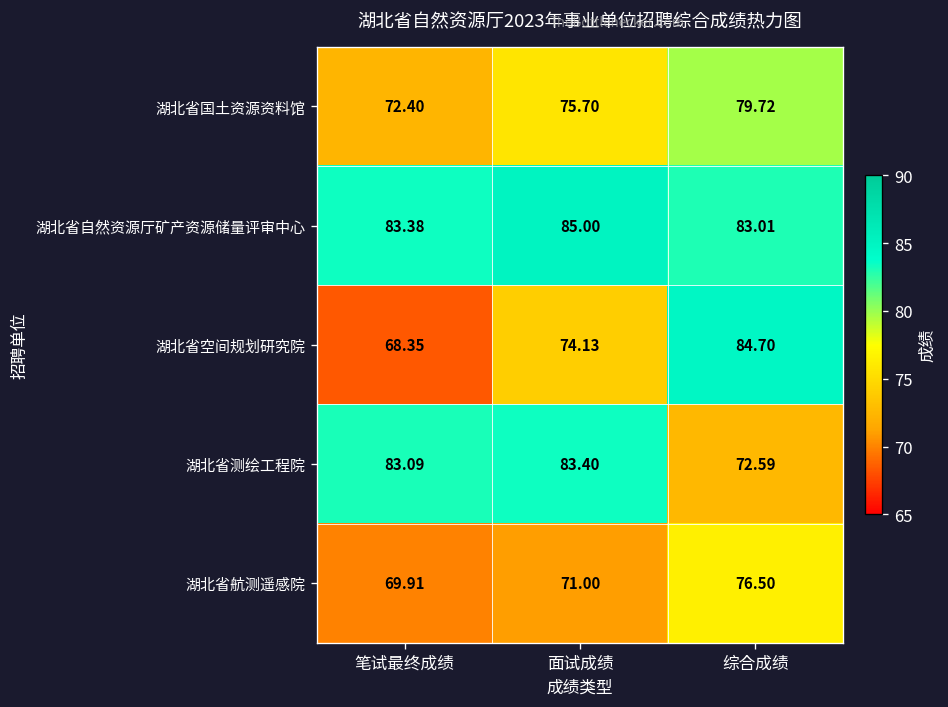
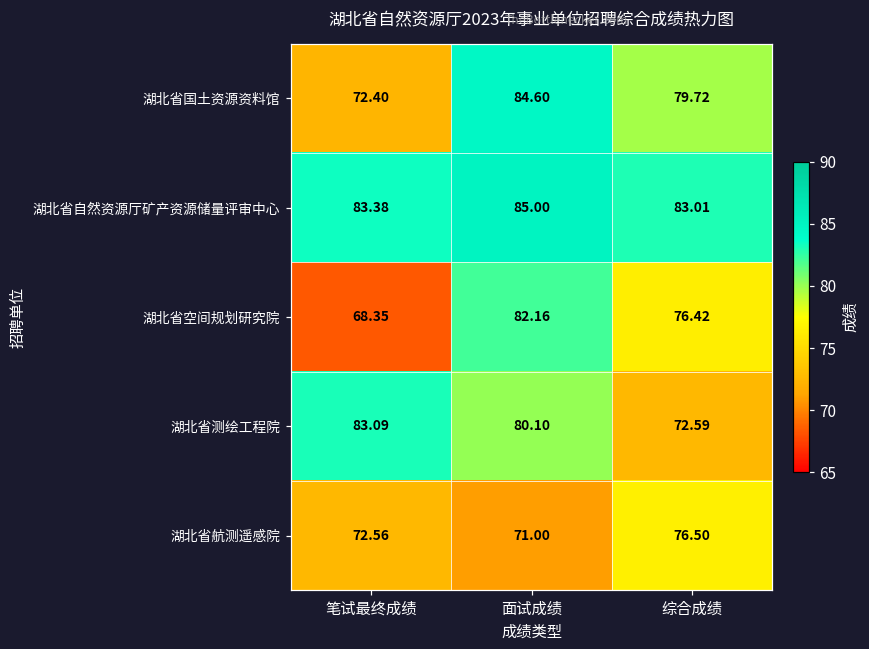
湖北省国土资源资料馆, 面试成绩: 75.70 -> 84.60
湖北省空间规划研究院, 面试成绩: 74.13 -> 82.16
湖北省空间规划研究院, 综合成绩: 84.70 -> 76.42
湖北省测绘工程院, 面试成绩: 83.40 -> 80.10
湖北省航测遥感院, 笔试最终成绩: 69.91 -> 72.56
